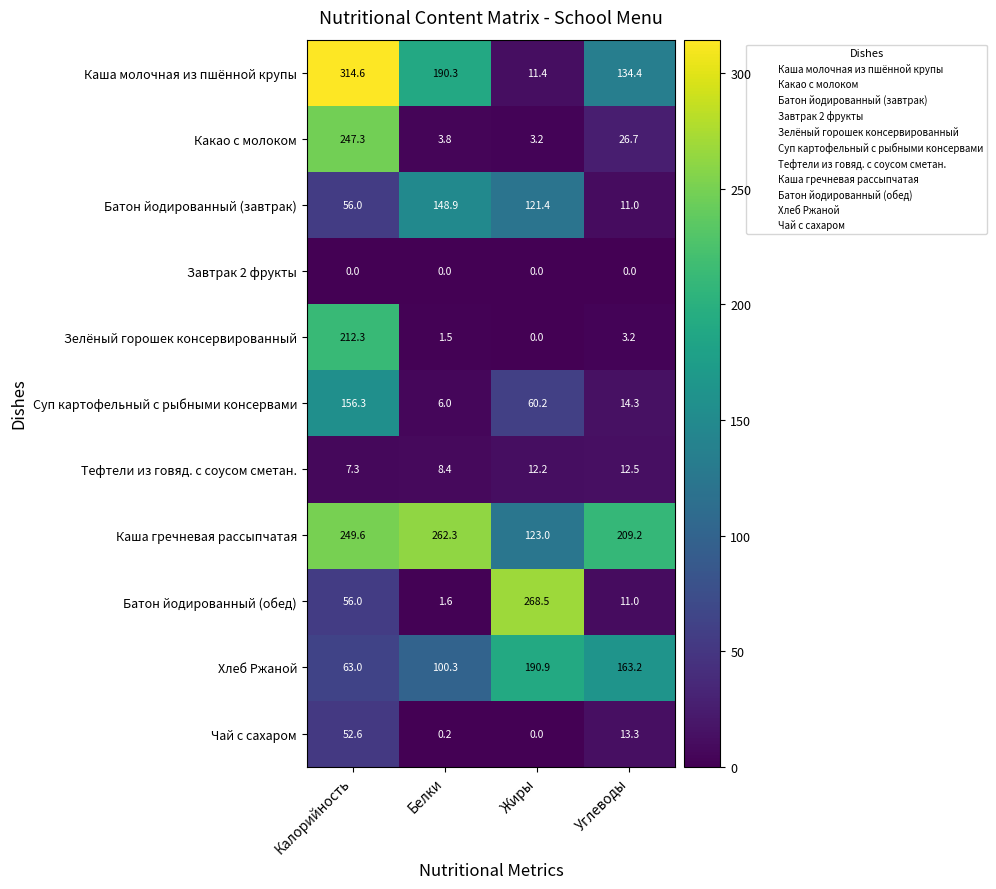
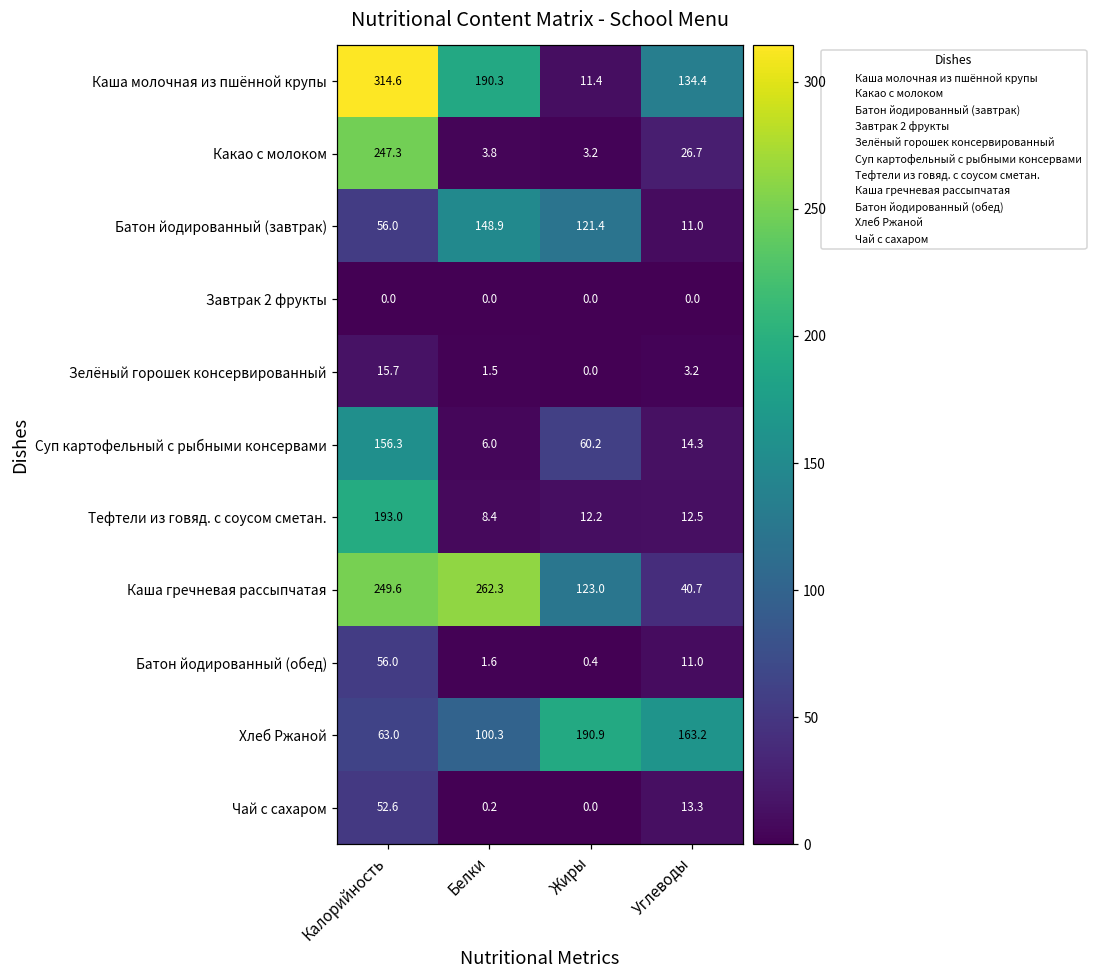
Зелёный горошек консервированный, Калорийность: 212.3 -> 15.7
Тефтели из говяд. с соусом сметан., Калорийность: 7.3 -> 193.0
Каша гречневая рассыпчатая, Углеводы: 209.2 -> 40.7
Батон йодированный (обед), Жиры: 268.5 -> 0.4
